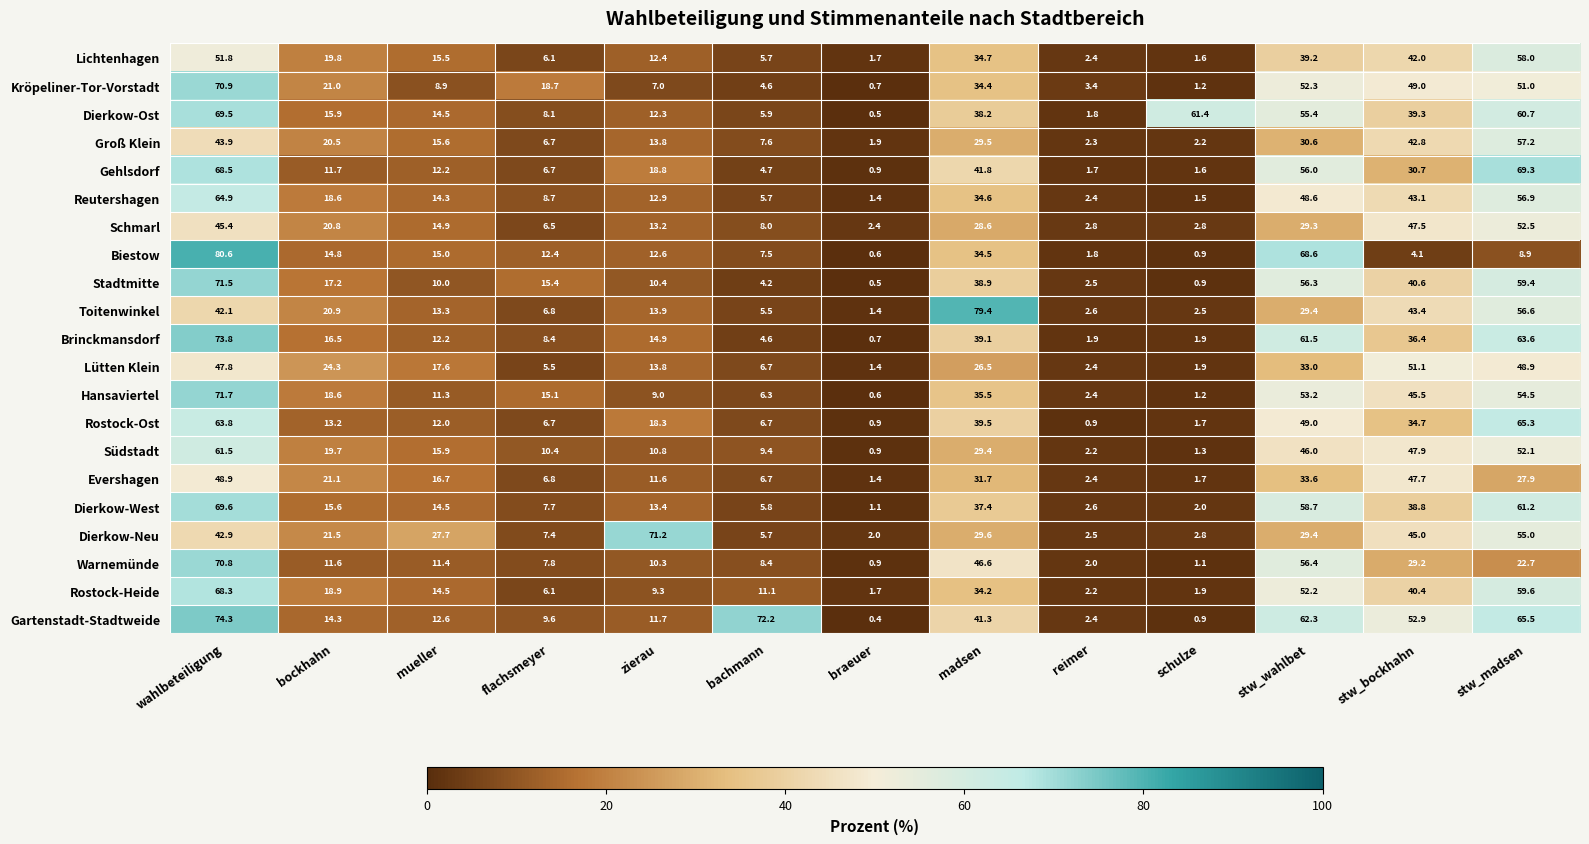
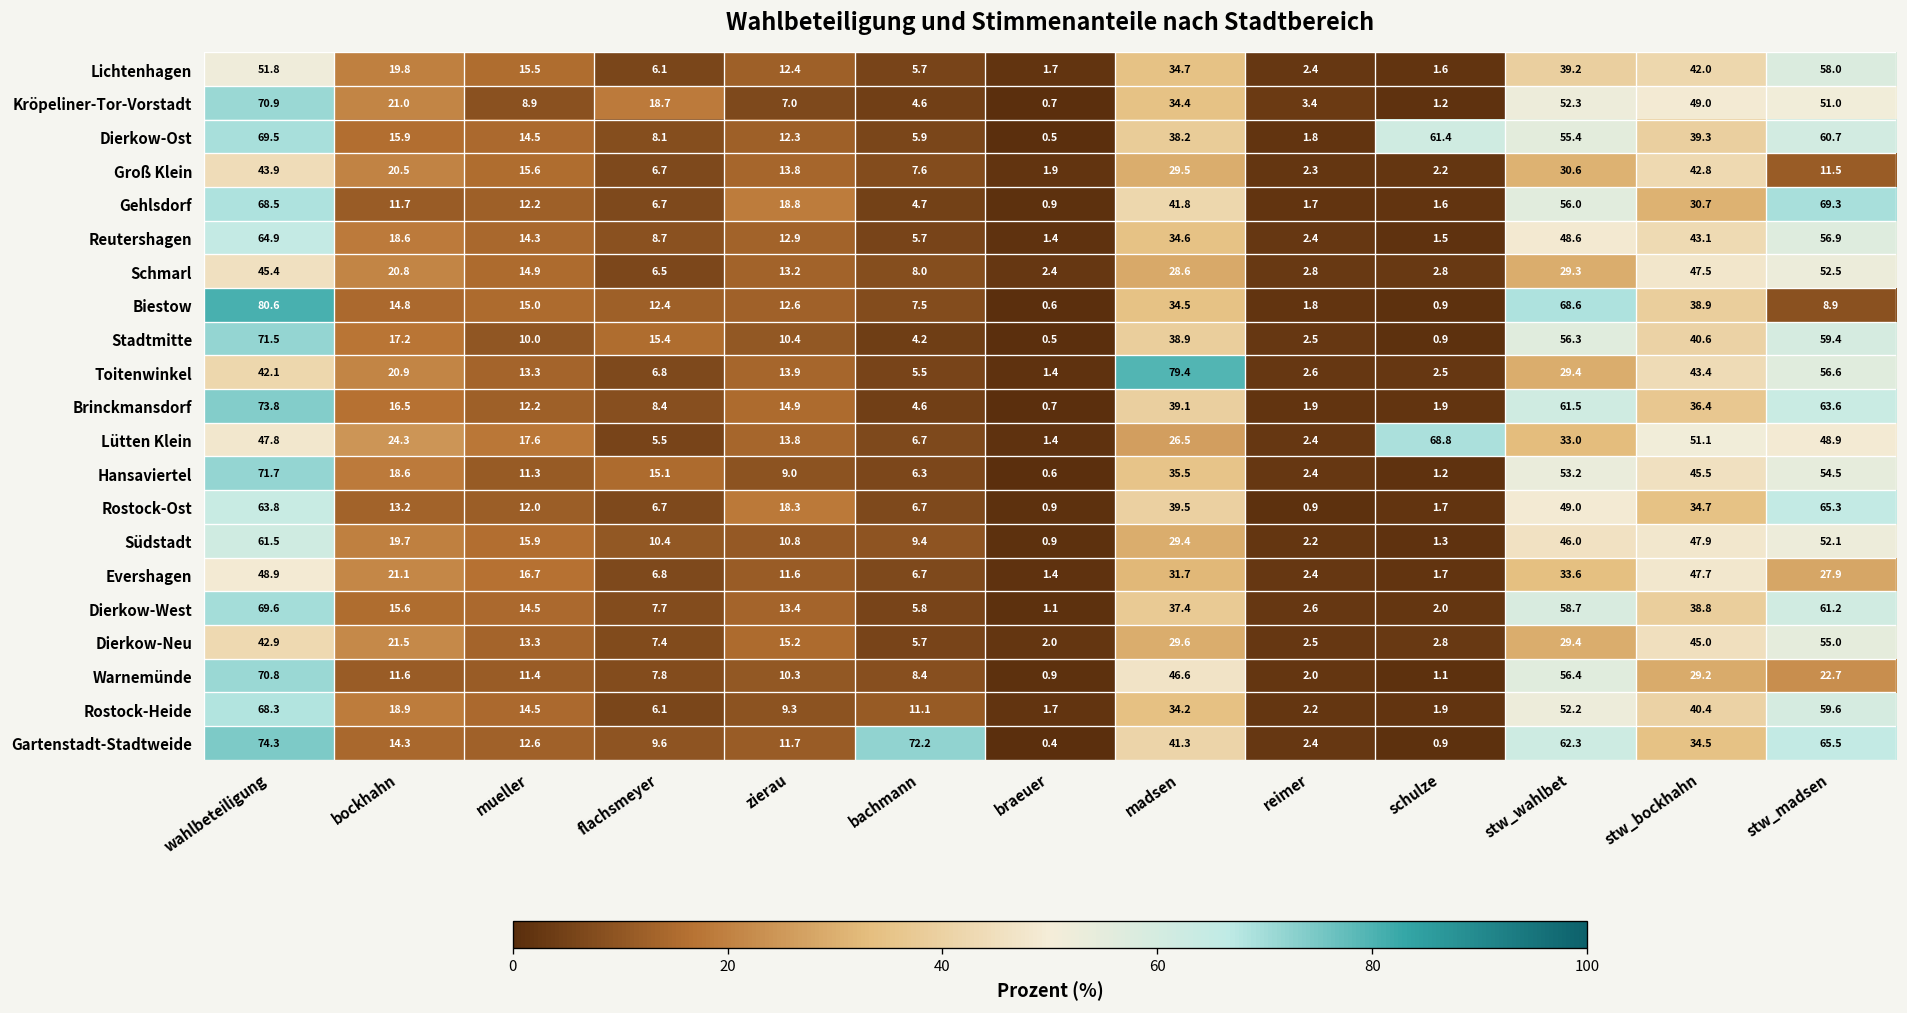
Groß Klein, stw_madsen: 57.2 -> 11.5
Biestow, stw_bockhahn: 4.1 -> 38.9
Lütten Klein, schulze: 1.9 -> 68.8
Dierkow-Neu, mueller: 27.7 -> 13.3
Dierkow-Neu, zierau: 71.2 -> 15.2
Gartenstadt-Stadtweide, stw_bockhahn: 52.9 -> 34.5
